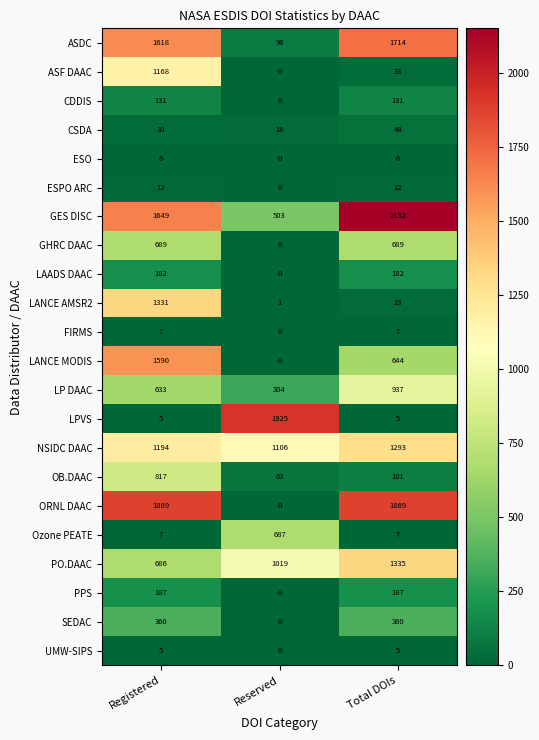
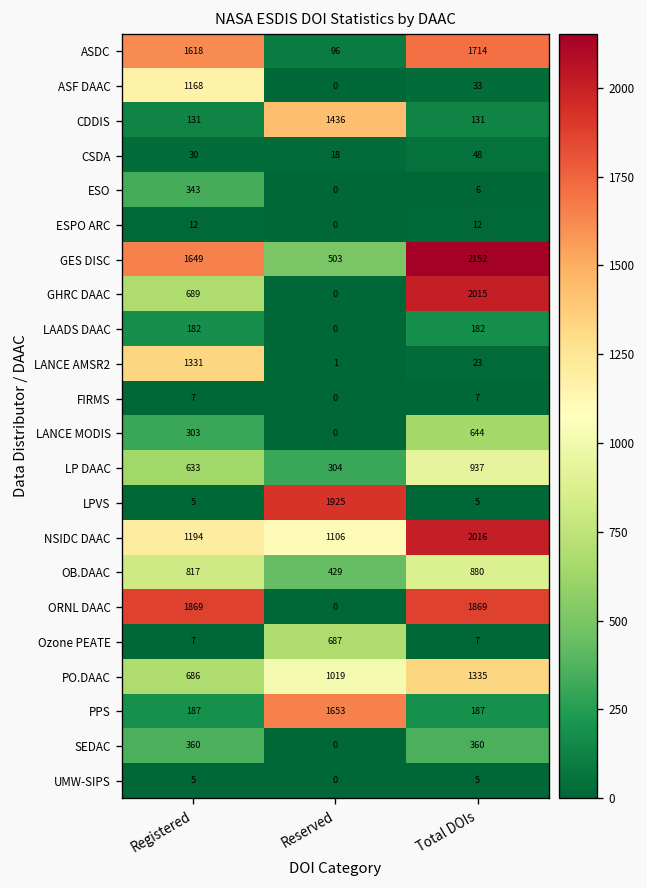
CDDIS, Reserved: 0 -> 1436
ESO, Registered: 6 -> 343
GHRC DAAC, Total DOIs: 689 -> 2015
LANCE MODIS, Registered: 1590 -> 303
NSIDC DAAC, Total DOIs: 1293 -> 2016
OB.DAAC, Reserved: 63 -> 429
OB.DAAC, Total DOIs: 101 -> 880
PPS, Reserved: 0 -> 1653
